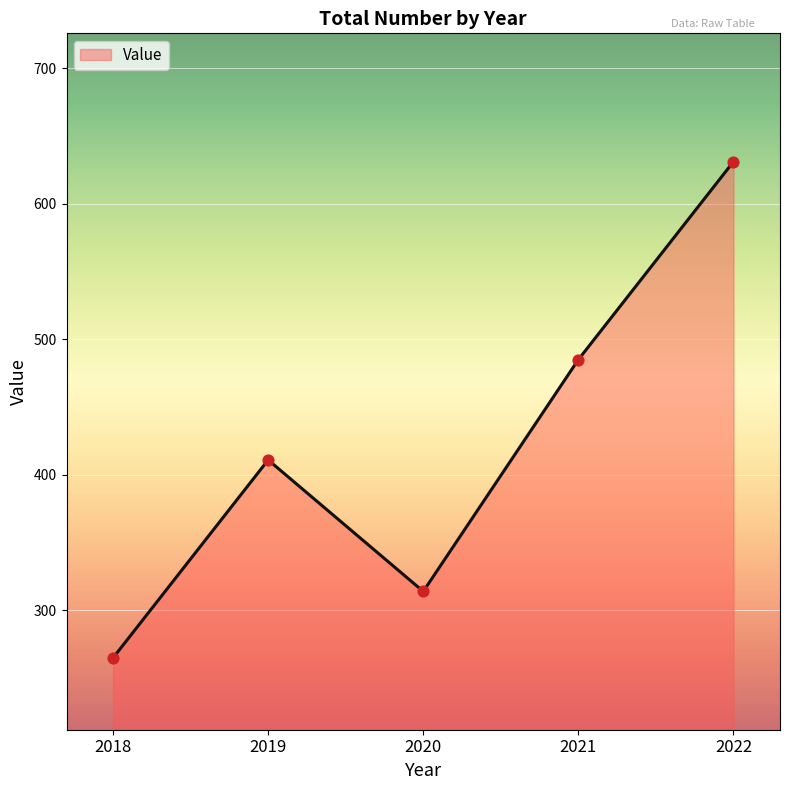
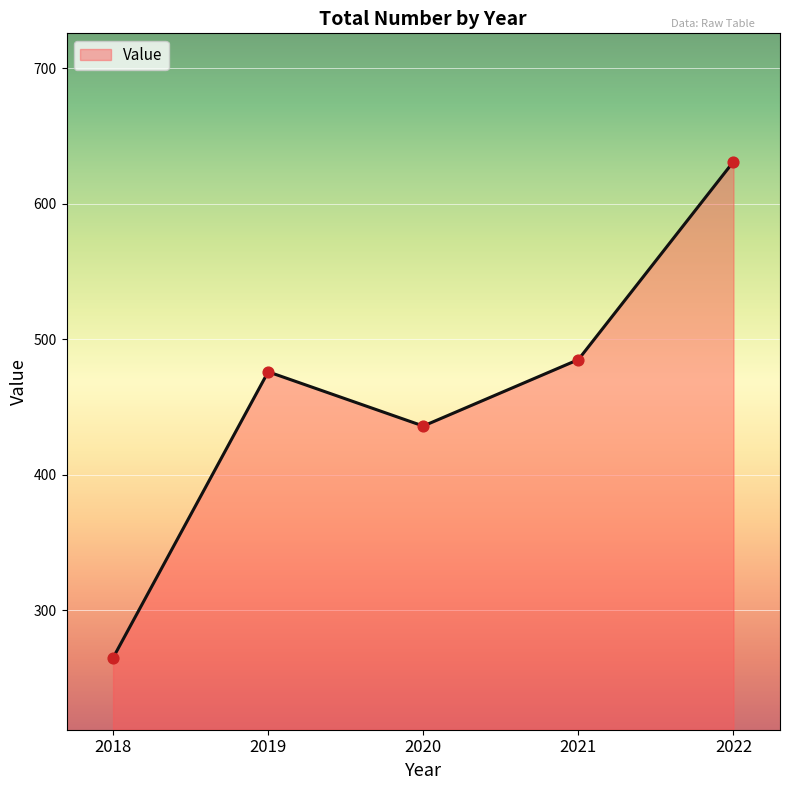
2019: 411 -> 476
2020: 314 -> 436
